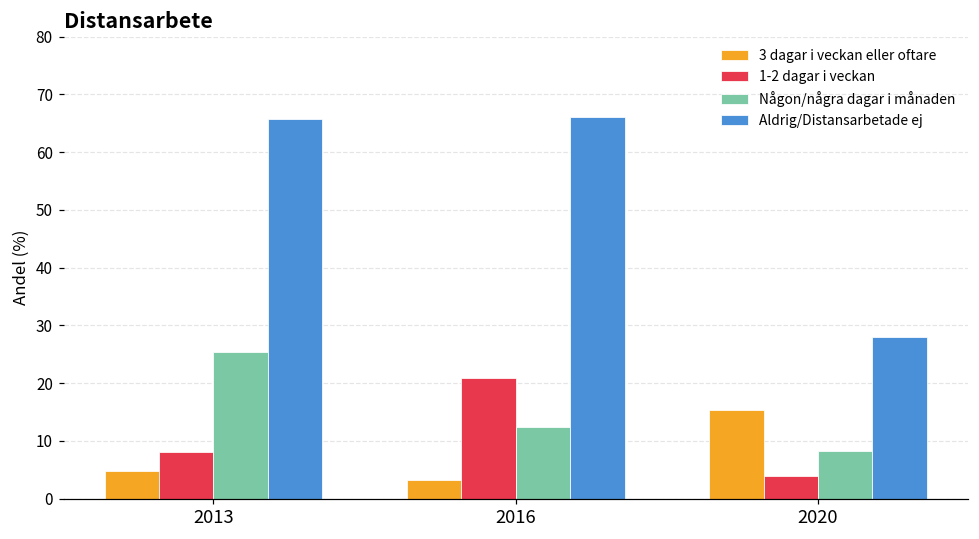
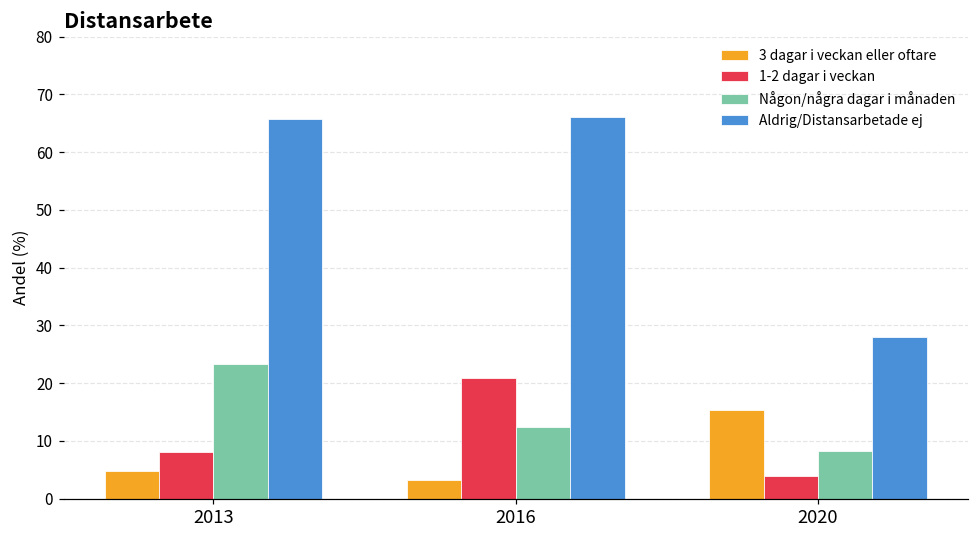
Någon/några dagar i månaden, 2013: 25 -> 23
